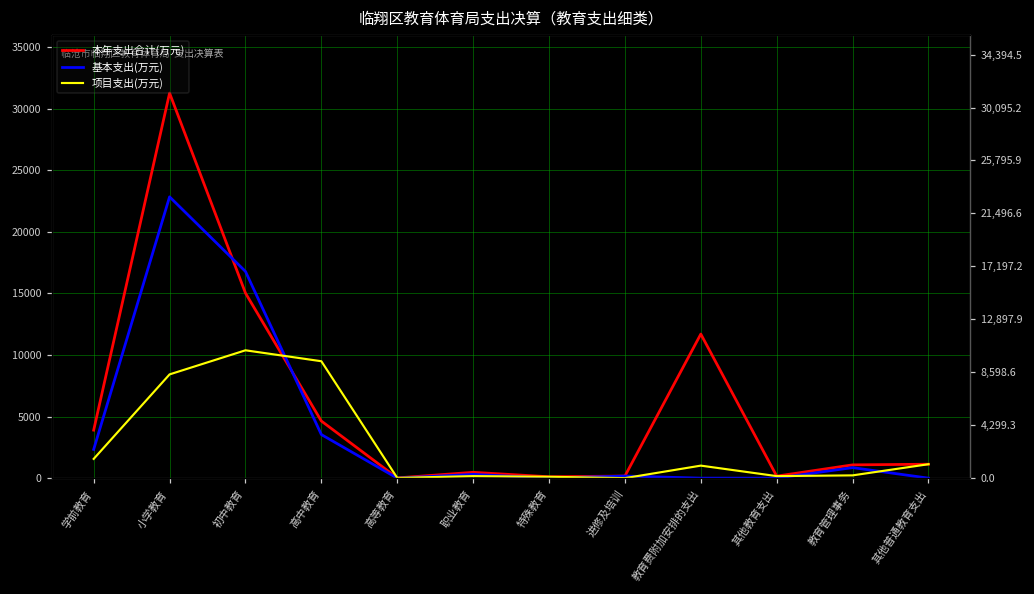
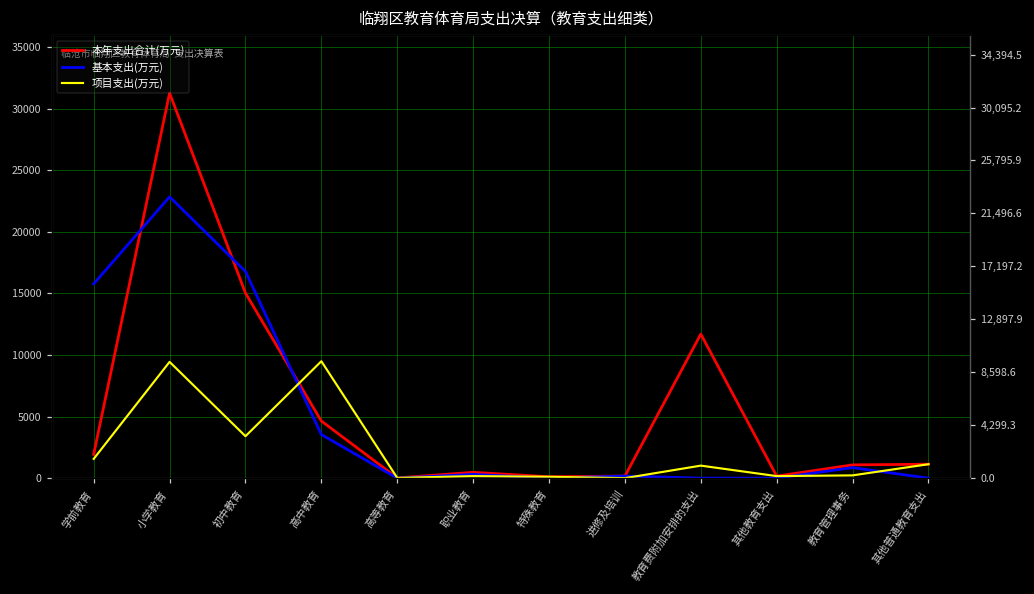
本年支出合计(万元), 学前教育: 3900 -> 1900
基本支出(万元), 学前教育: 2300 -> 15800
项目支出(万元), 小学教育: 8400 -> 9400
项目支出(万元), 初中教育: 10400 -> 3400
